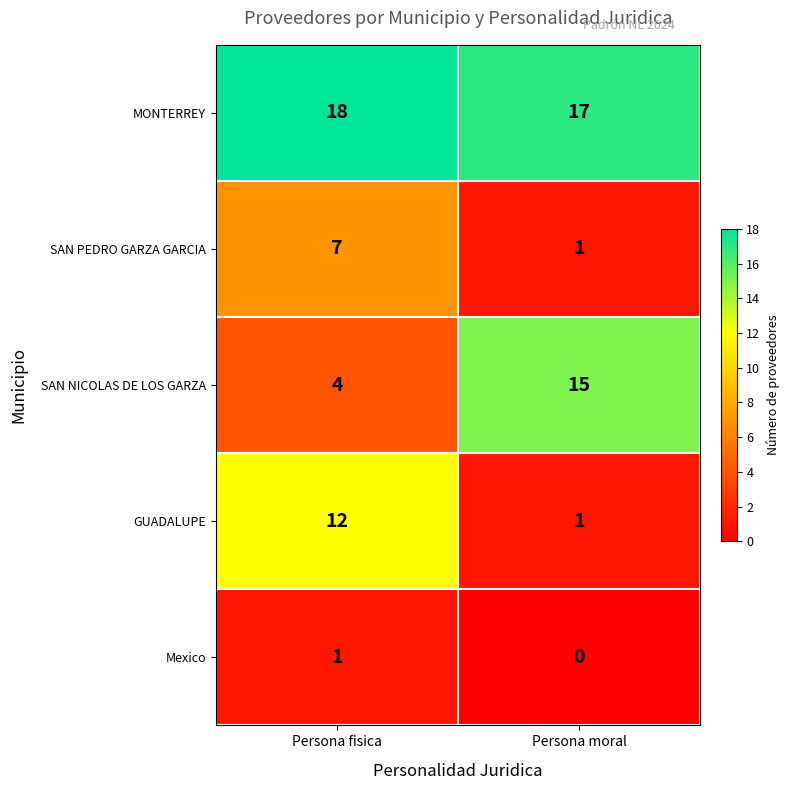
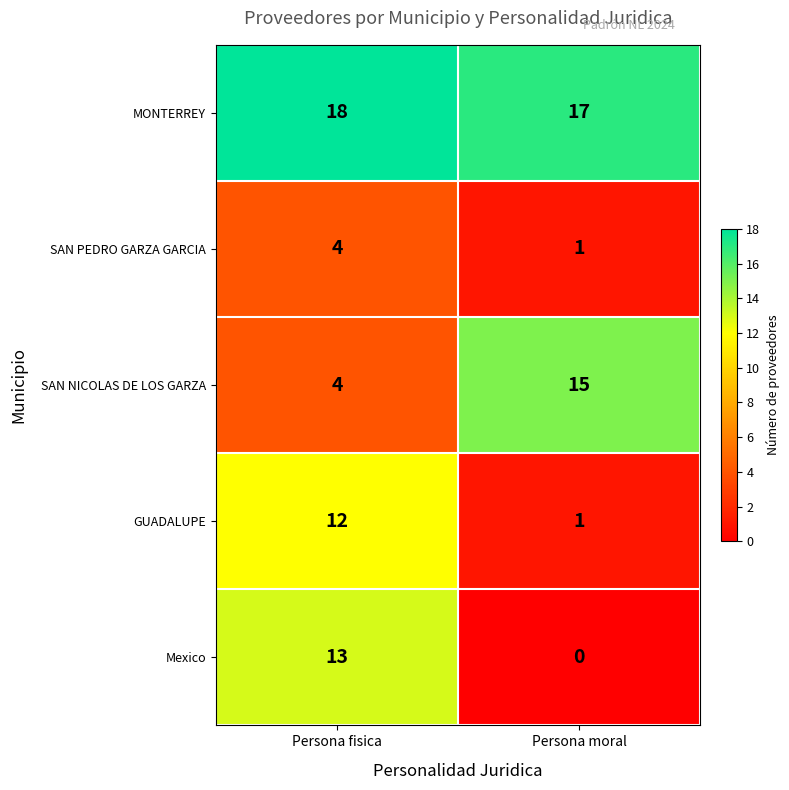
SAN PEDRO GARZA GARCIA, Persona fisica: 7 -> 4
Mexico, Persona fisica: 1 -> 13
